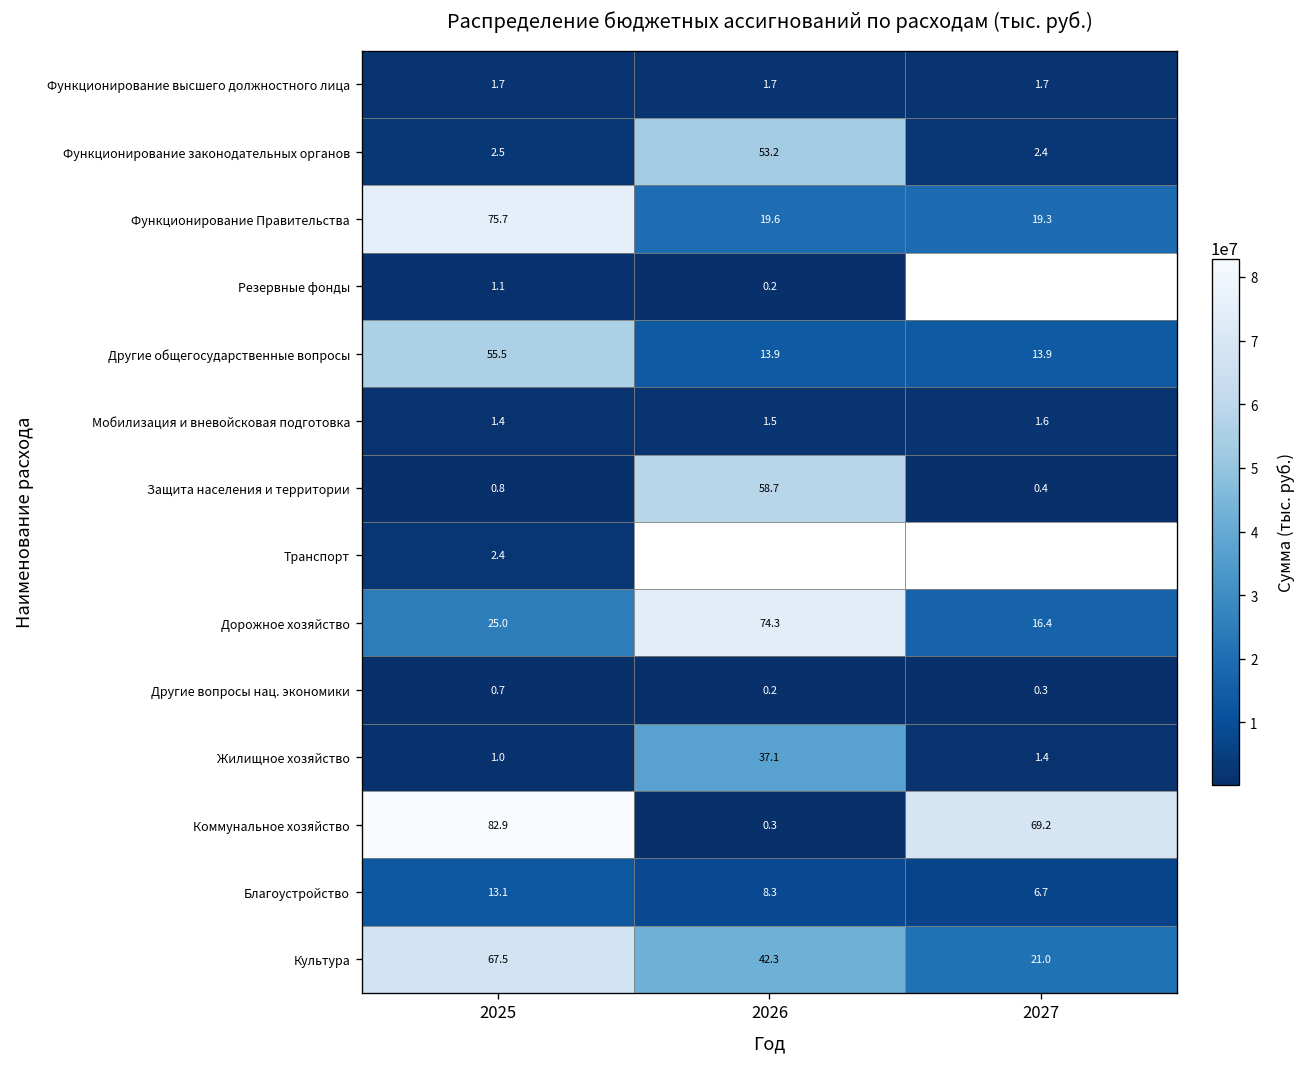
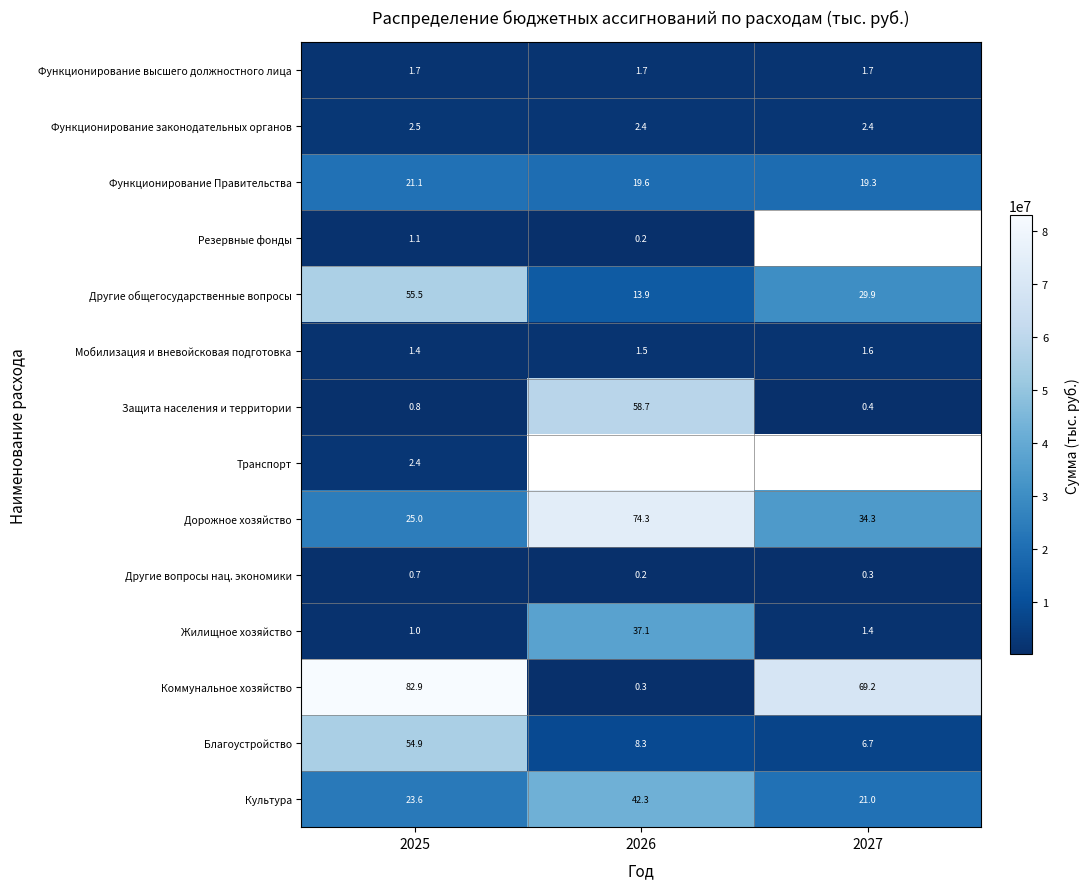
Функционирование законодательных органов, 2026: 53.2 -> 2.4
Функционирование Правительства, 2025: 75.7 -> 21.1
Другие общегосударственные вопросы, 2027: 13.9 -> 29.9
Дорожное хозяйство, 2027: 16.4 -> 34.3
Благоустройство, 2025: 13.1 -> 54.9
Культура, 2025: 67.5 -> 23.6
